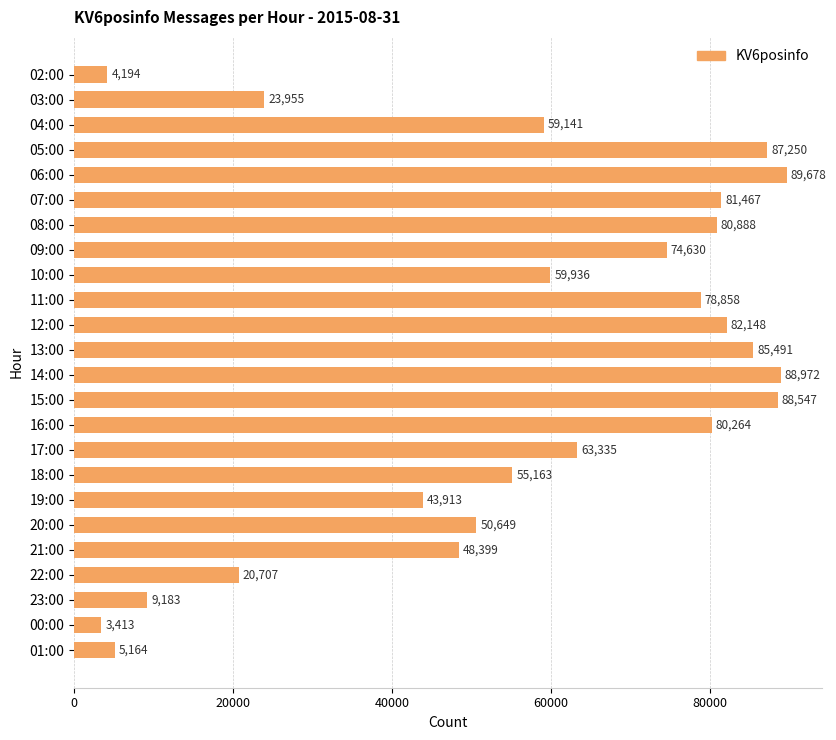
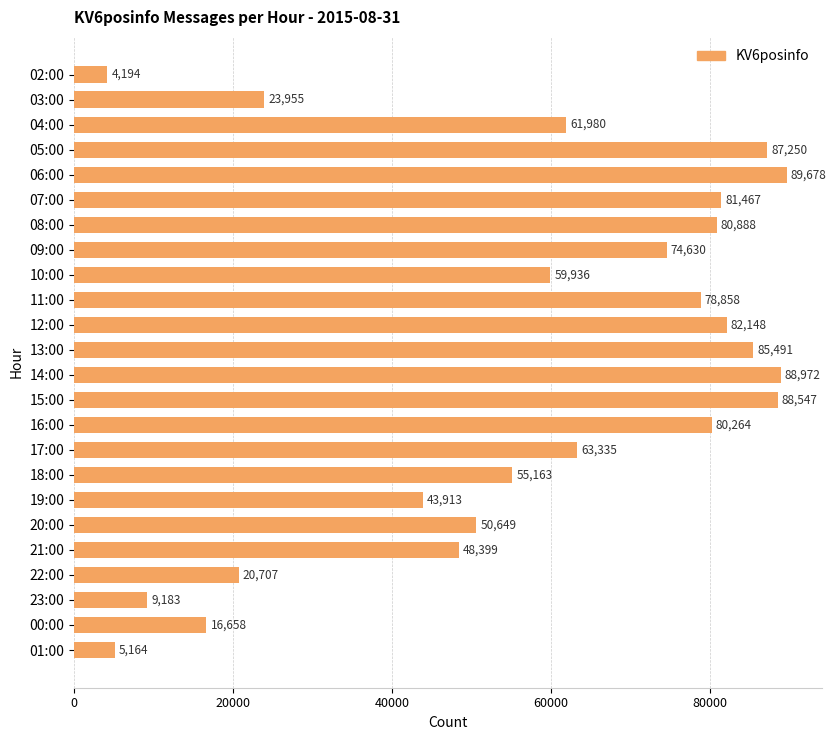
04:00: 59,141 -> 61,980
00:00: 3,413 -> 16,658
